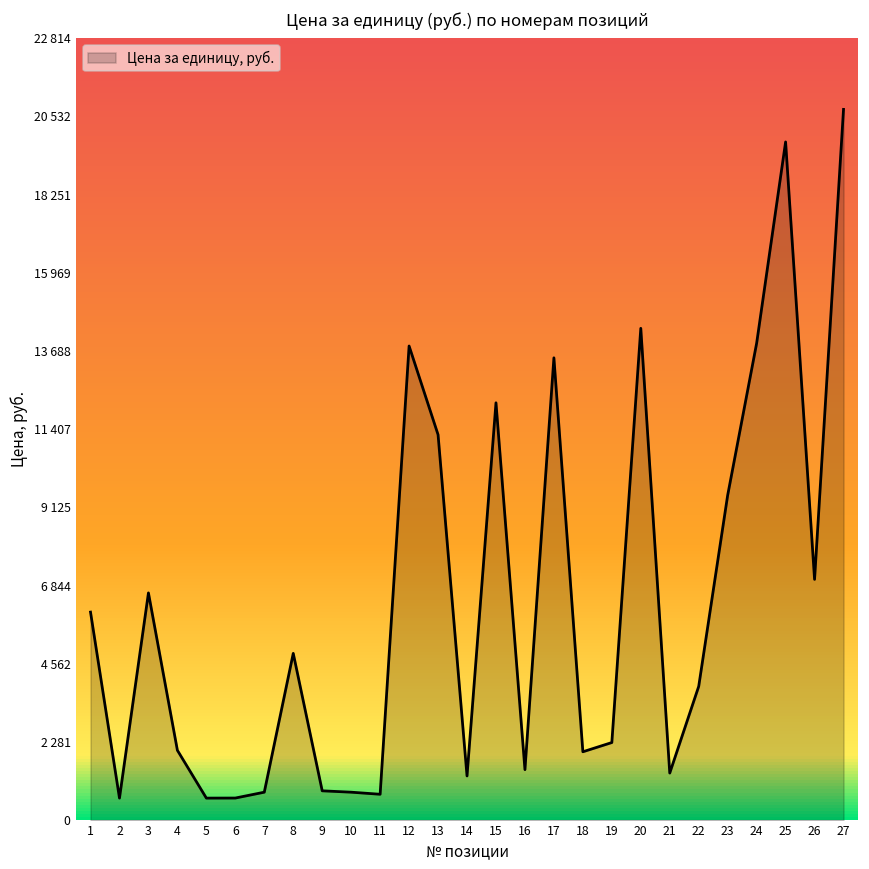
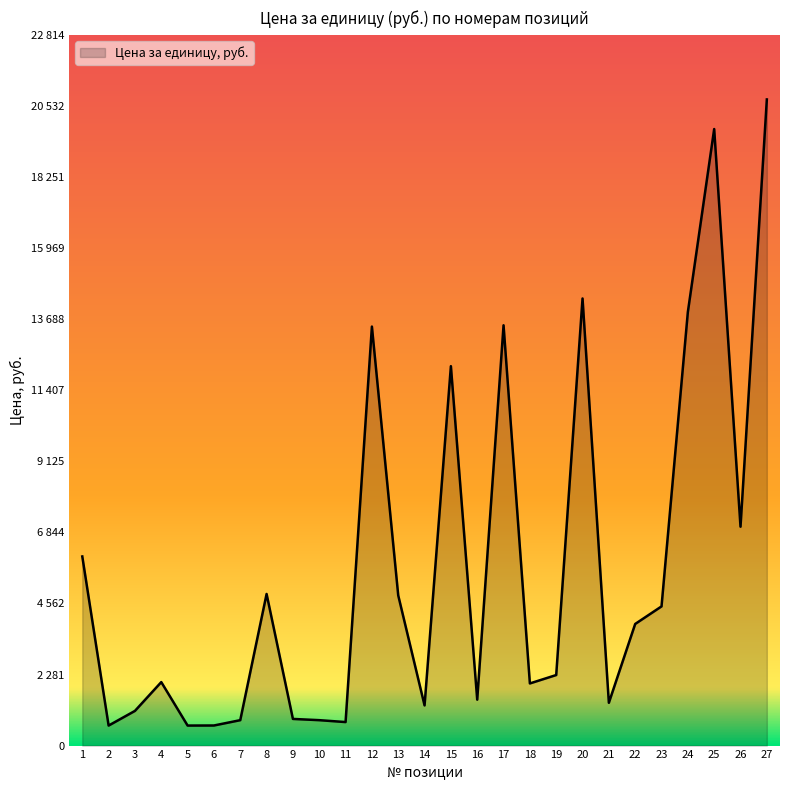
3: 6600 -> 1100
12: 13800 -> 13400
13: 11200 -> 4800
23: 9500 -> 4500
